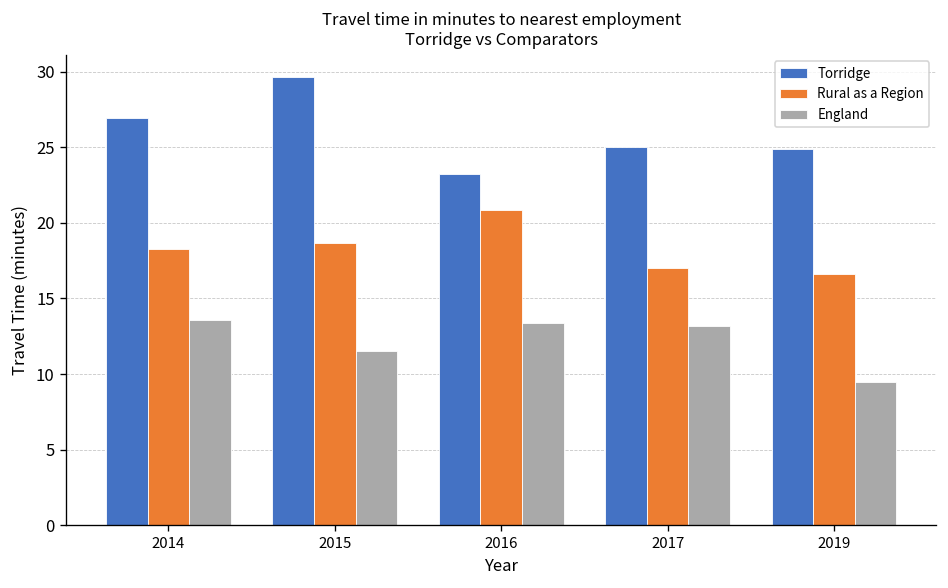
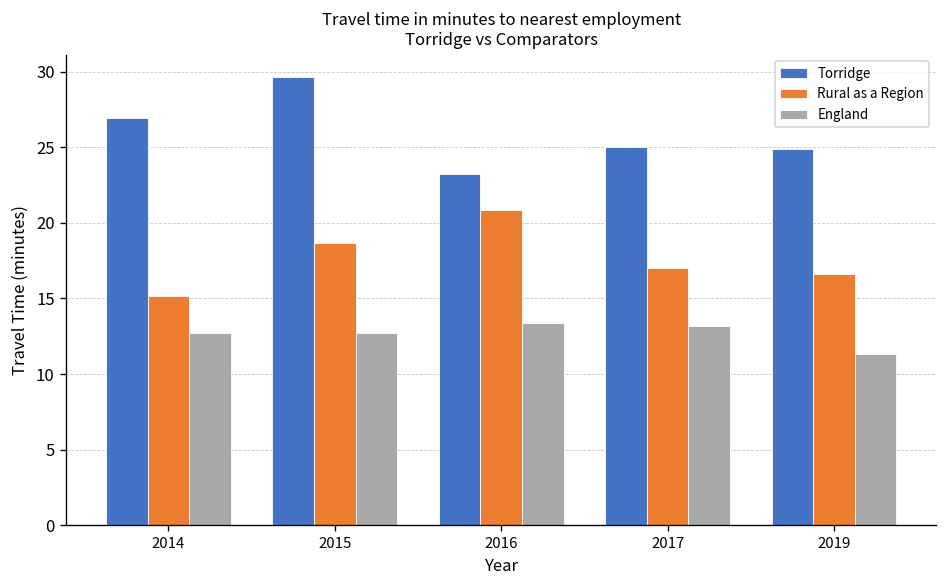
Rural as a Region, 2014: 18.3 -> 15.2
England, 2014: 13.6 -> 12.7
England, 2015: 11.5 -> 12.7
England, 2019: 9.5 -> 11.4
